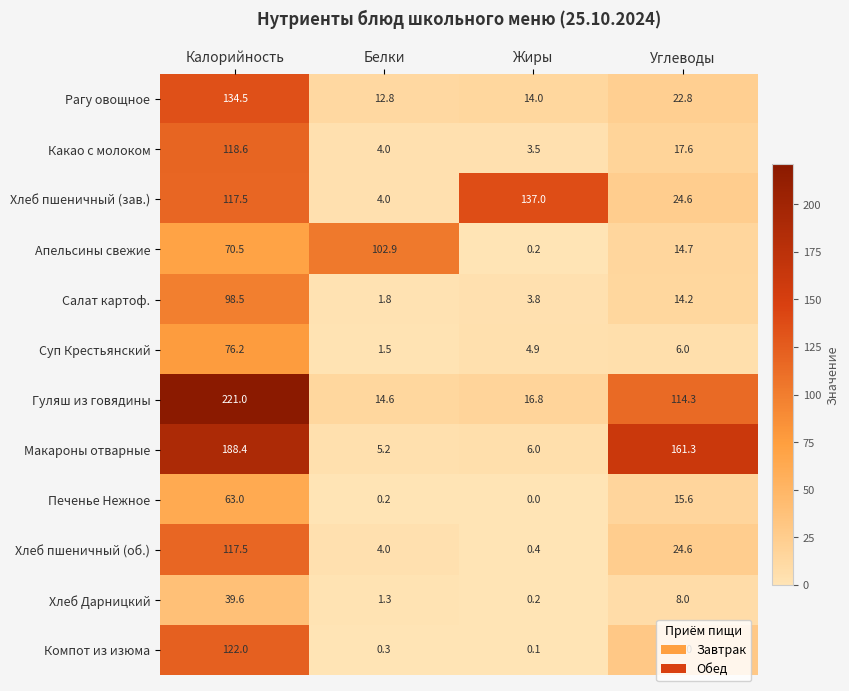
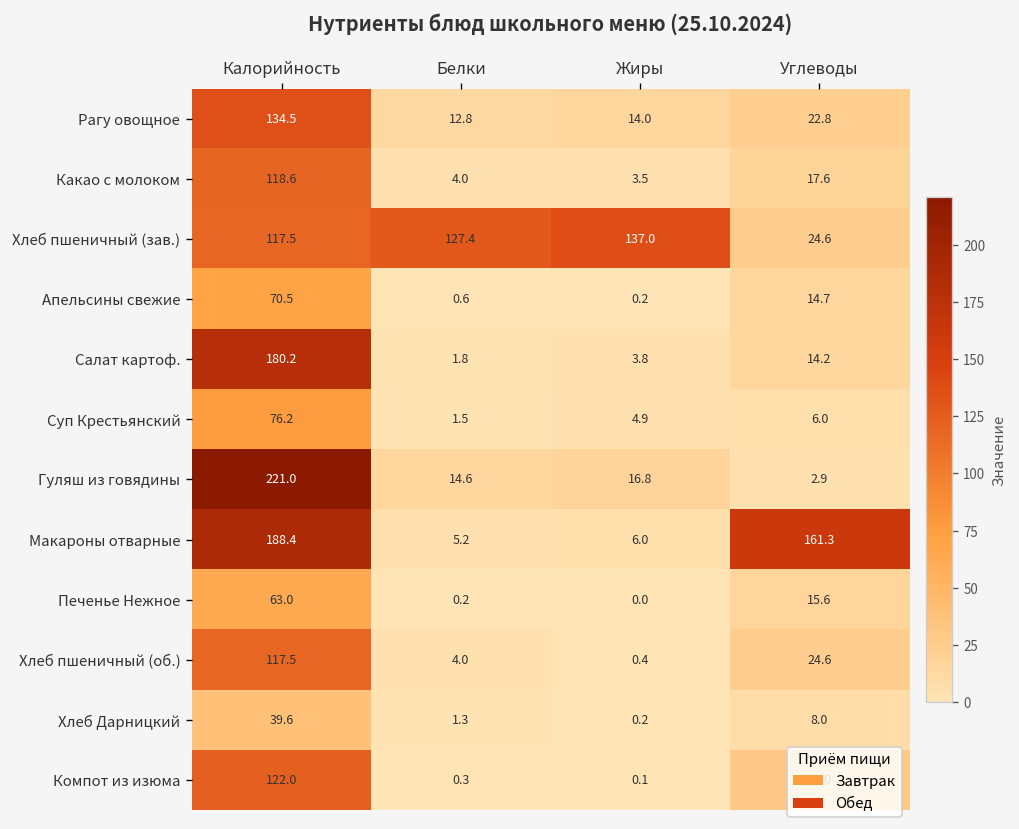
Хлеб пшеничный (зав.), Белки: 4.0 -> 127.4
Апельсины свежие, Белки: 102.9 -> 0.6
Салат картоф., Калорийность: 98.5 -> 180.2
Гуляш из говядины, Углеводы: 114.3 -> 2.9
